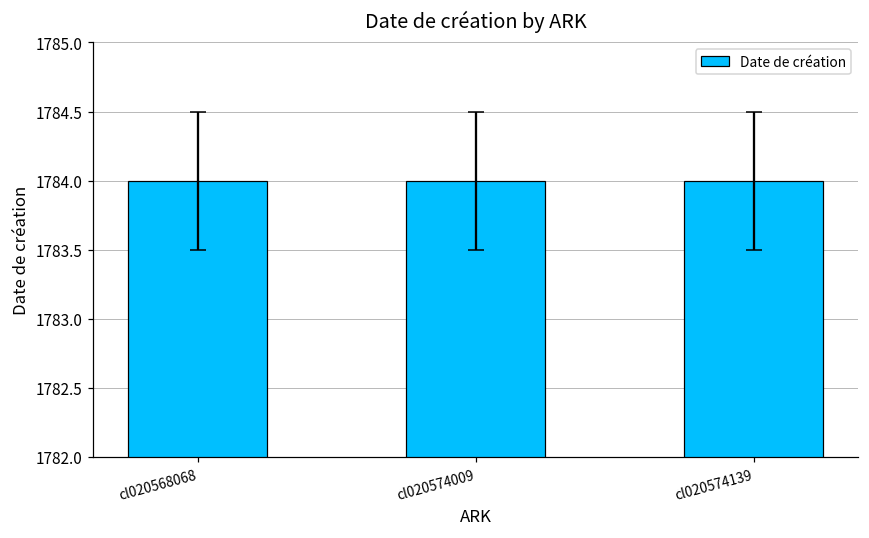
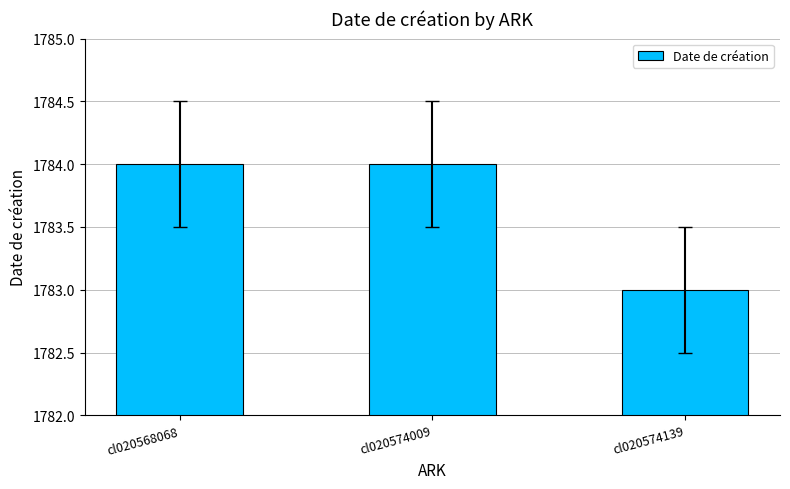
Date de création, cl020574139: 1784 -> 1783
